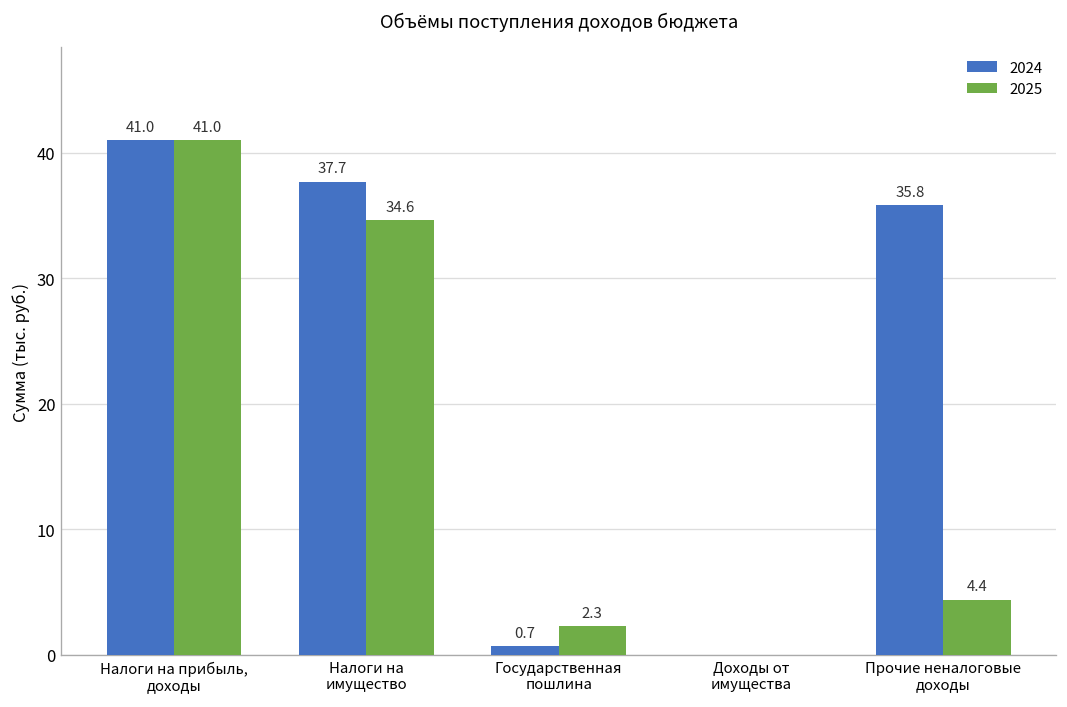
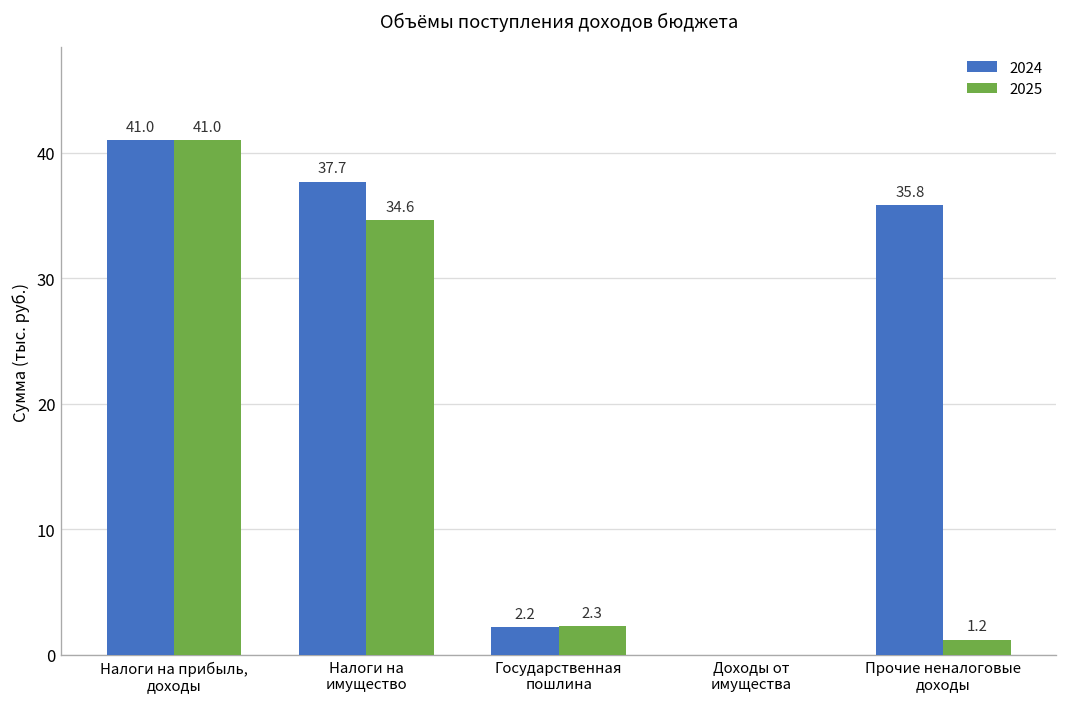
2024, Государственная пошлина: 0.7 -> 2.2
2025, Прочие неналоговые доходы: 4.4 -> 1.2
